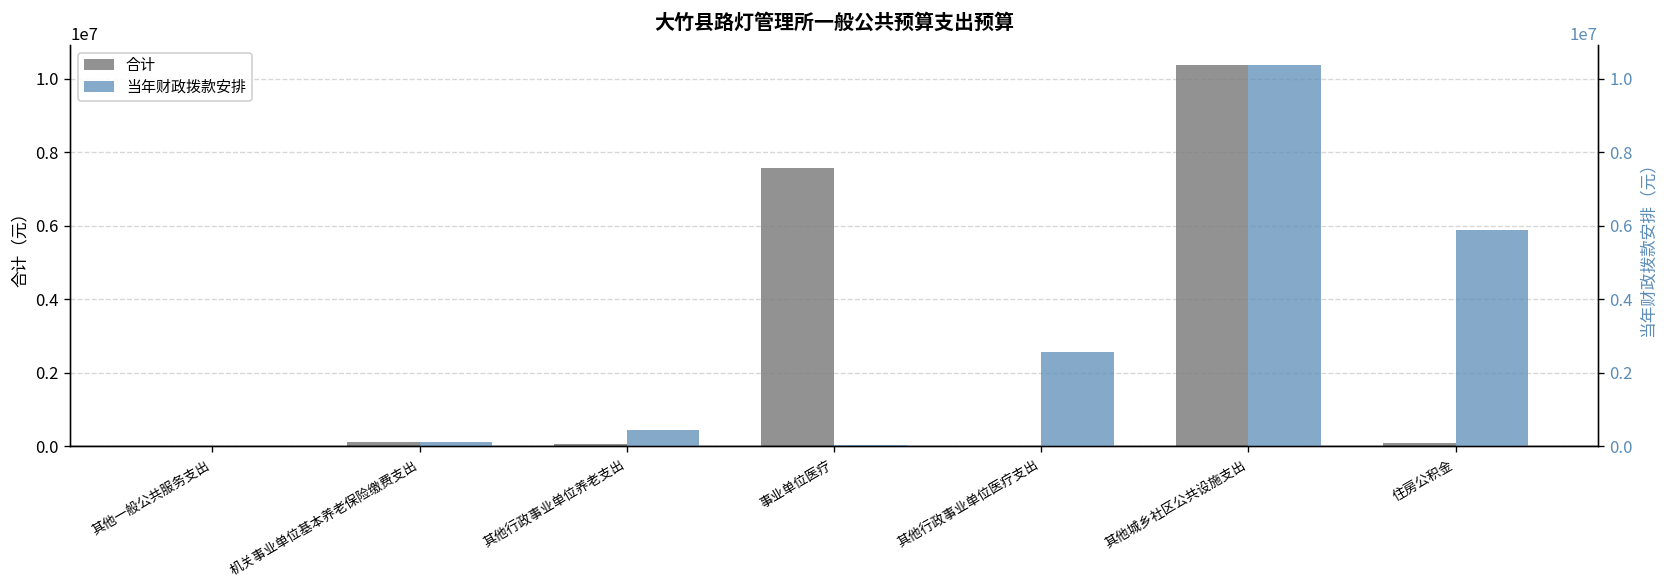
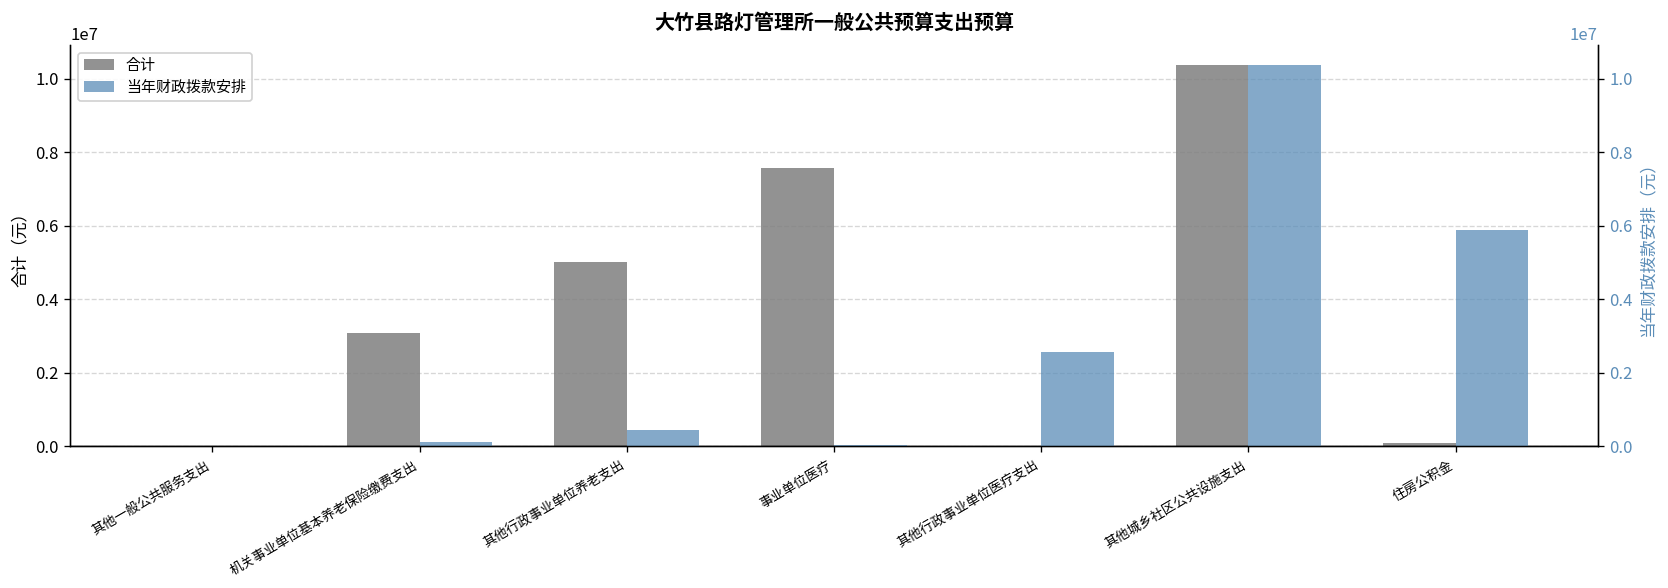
合计, 机关事业单位基本养老保险缴费支出: 100000 -> 3100000
合计, 其他行政事业单位养老支出: 100000 -> 5000000
